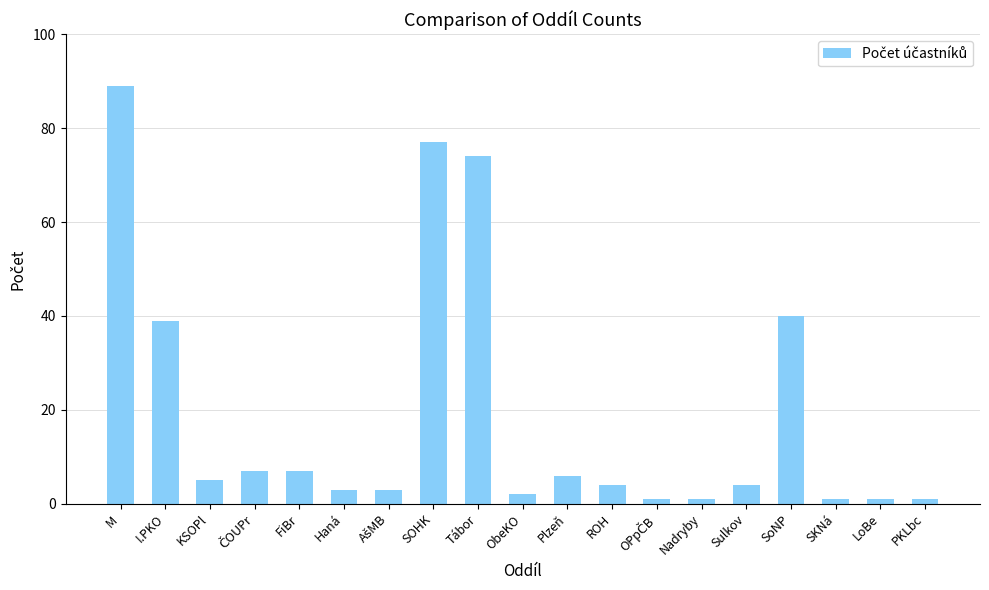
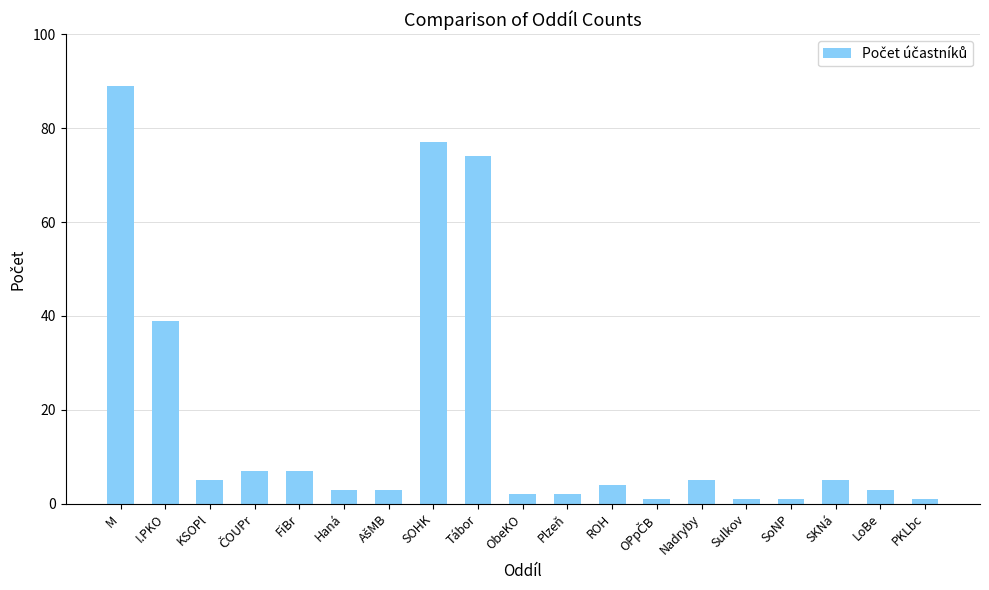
Plzeň: 6 -> 2
Nadryby: 1 -> 5
Sulkov: 4 -> 1
SoNP: 40 -> 1
SKNá: 1 -> 5
LoBe: 1 -> 3
